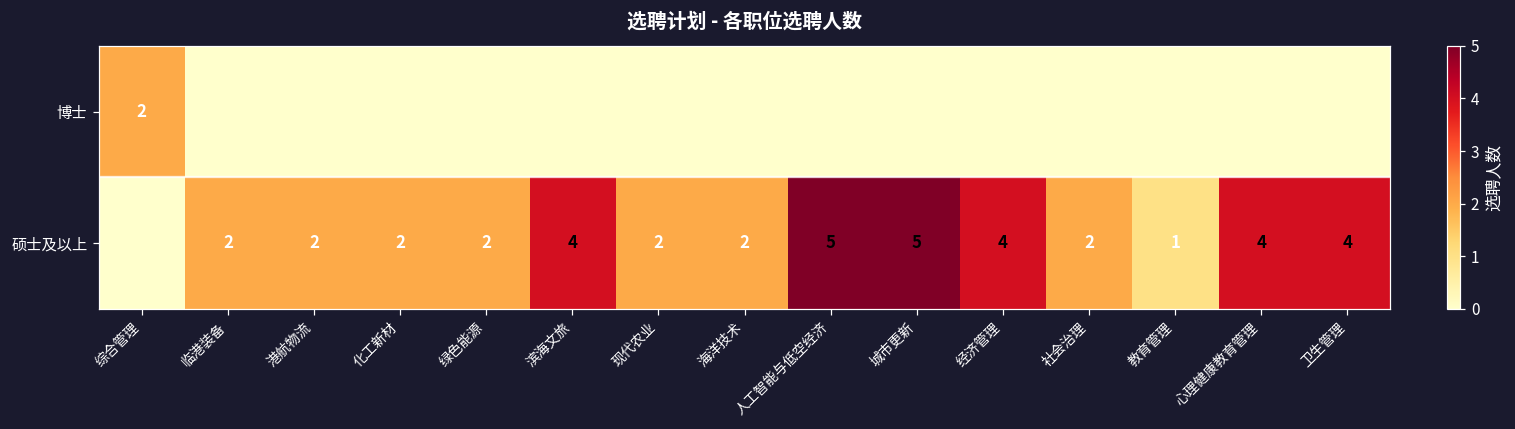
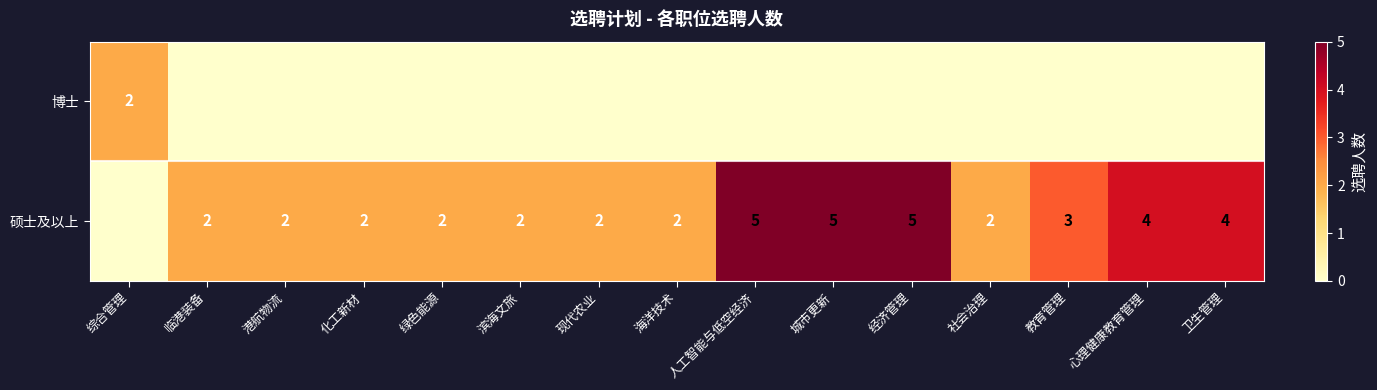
硕士及以上, 滨海文旅: 4 -> 2
硕士及以上, 经济管理: 4 -> 5
硕士及以上, 教育管理: 1 -> 3
